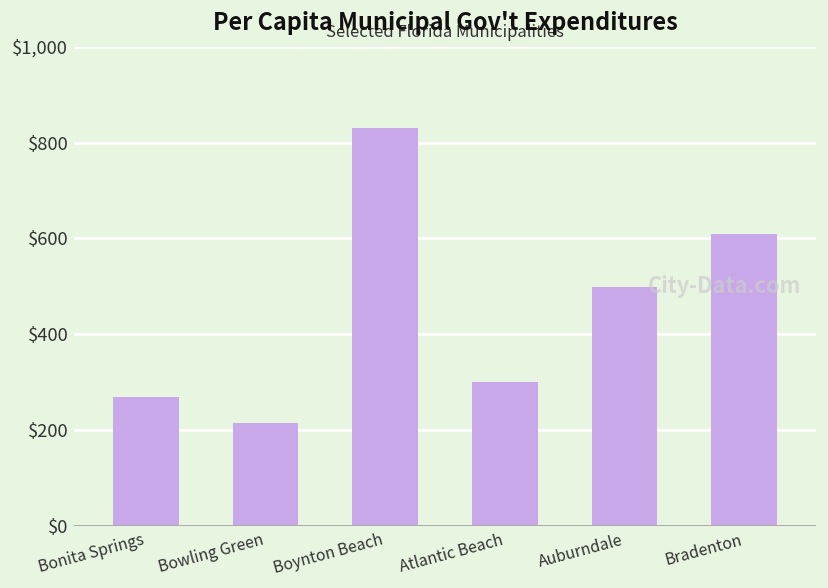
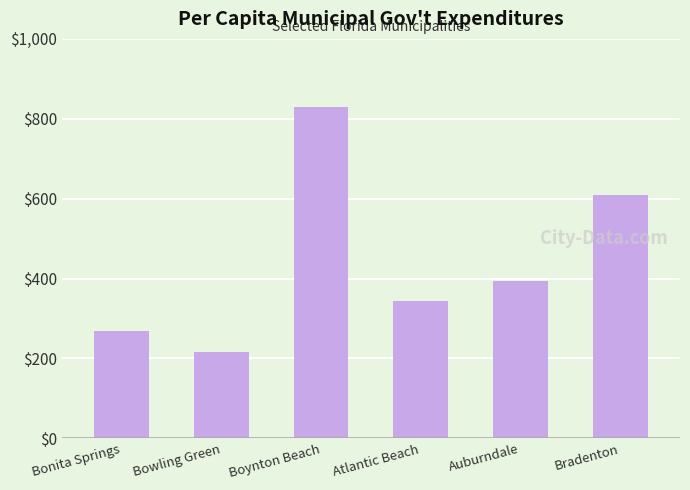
Atlantic Beach: $300 -> $340
Auburndale: $500 -> $390
